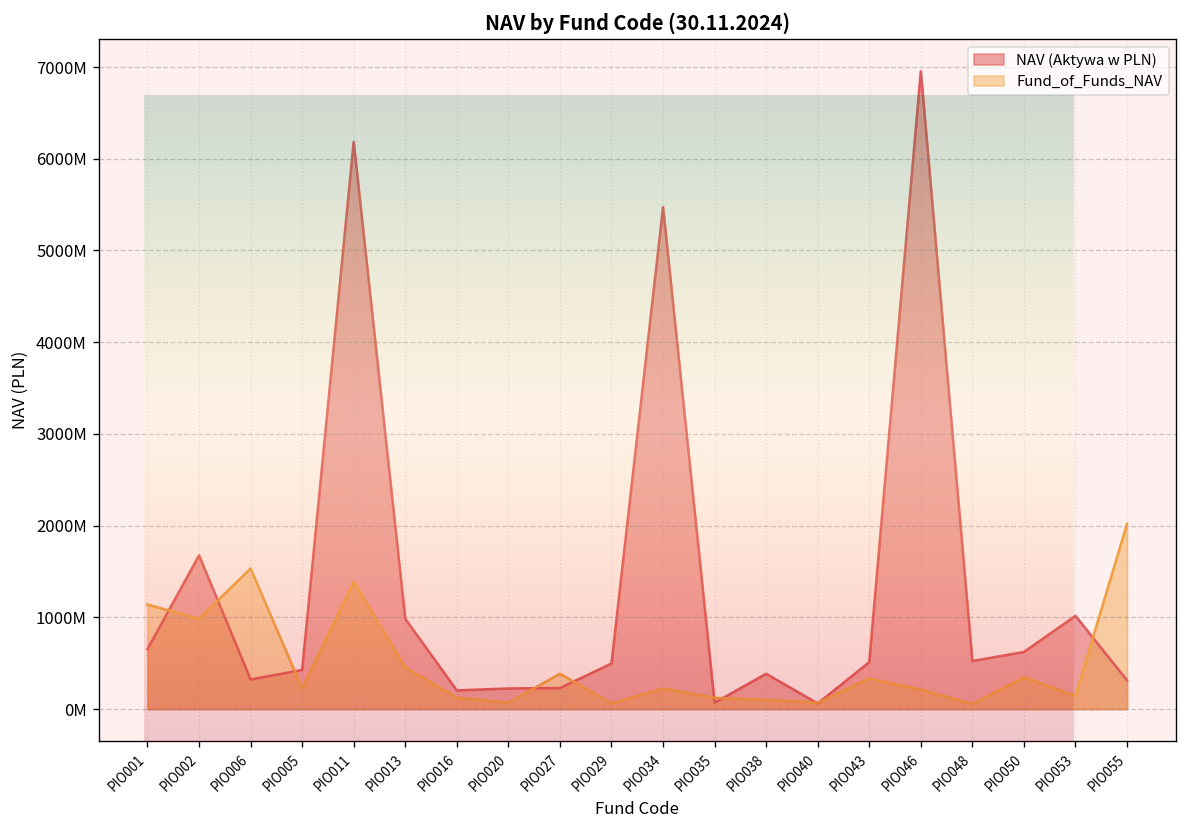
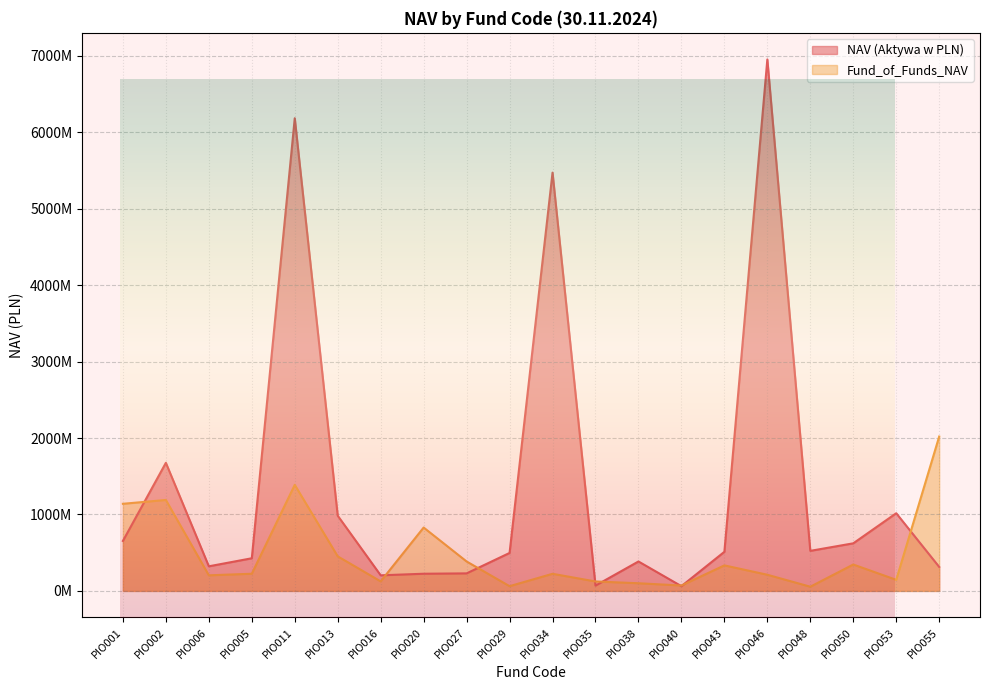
Fund_of_Funds_NAV, PIO002: 1000000000 -> 1200000000
Fund_of_Funds_NAV, PIO006: 1500000000 -> 200000000
Fund_of_Funds_NAV, PIO020: 100000000 -> 800000000
